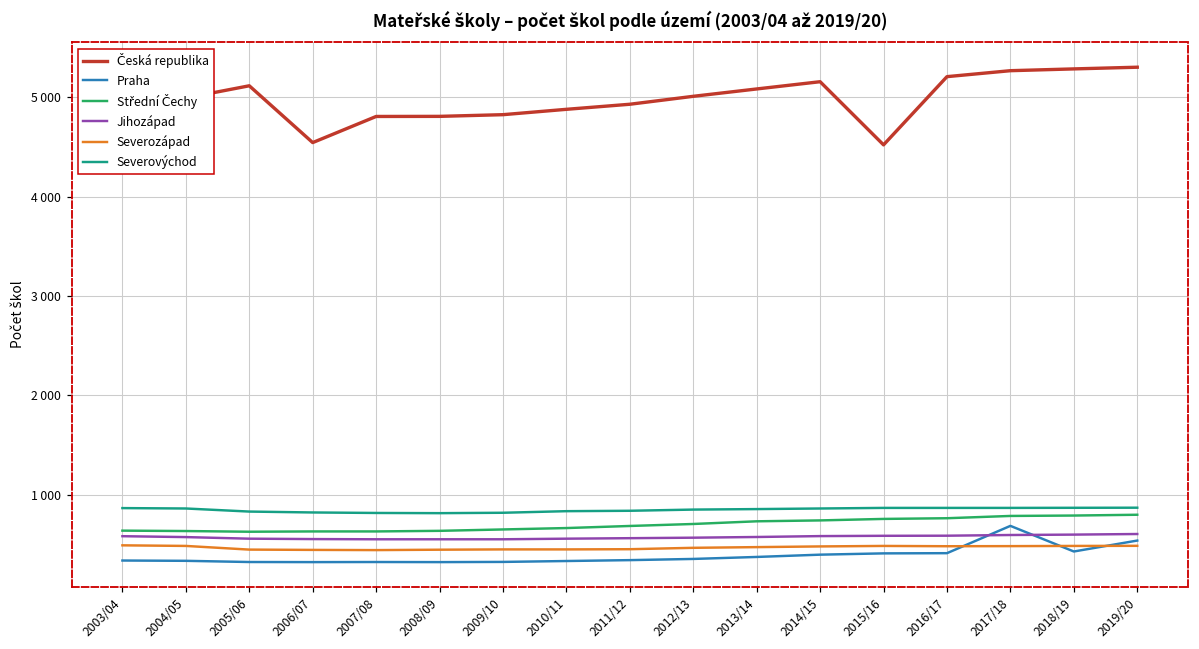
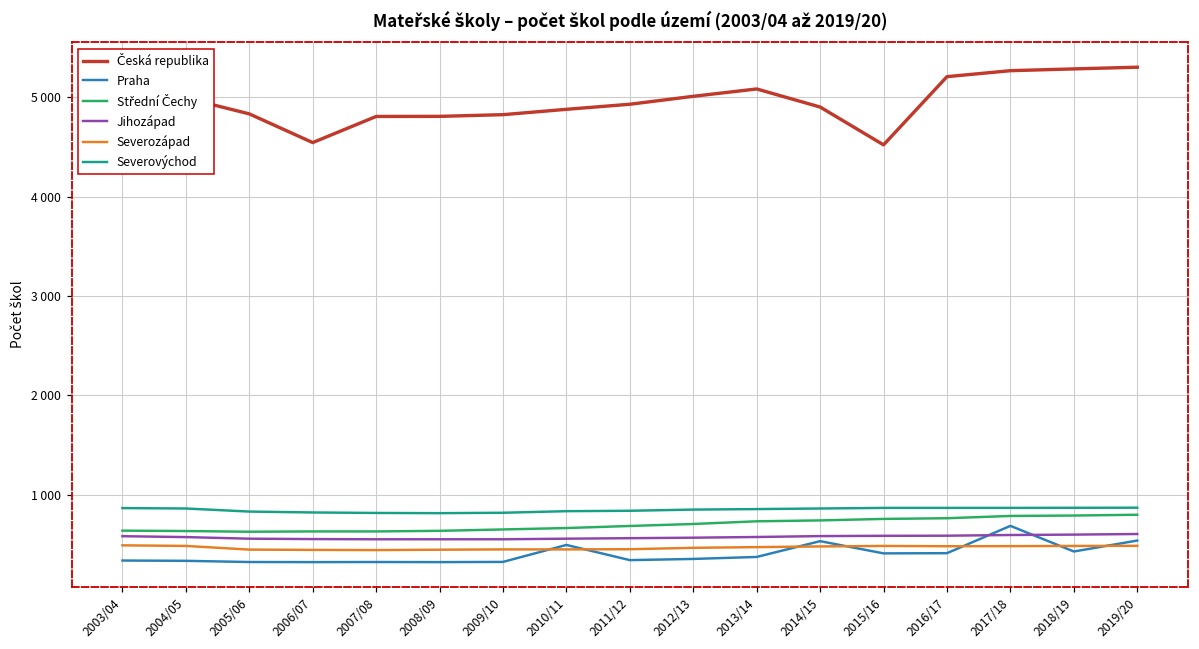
Česká republika, 2005/06: 5100 -> 4800
Praha, 2010/11: 300 -> 500
Česká republika, 2014/15: 5200 -> 4900
Praha, 2014/15: 400 -> 500
